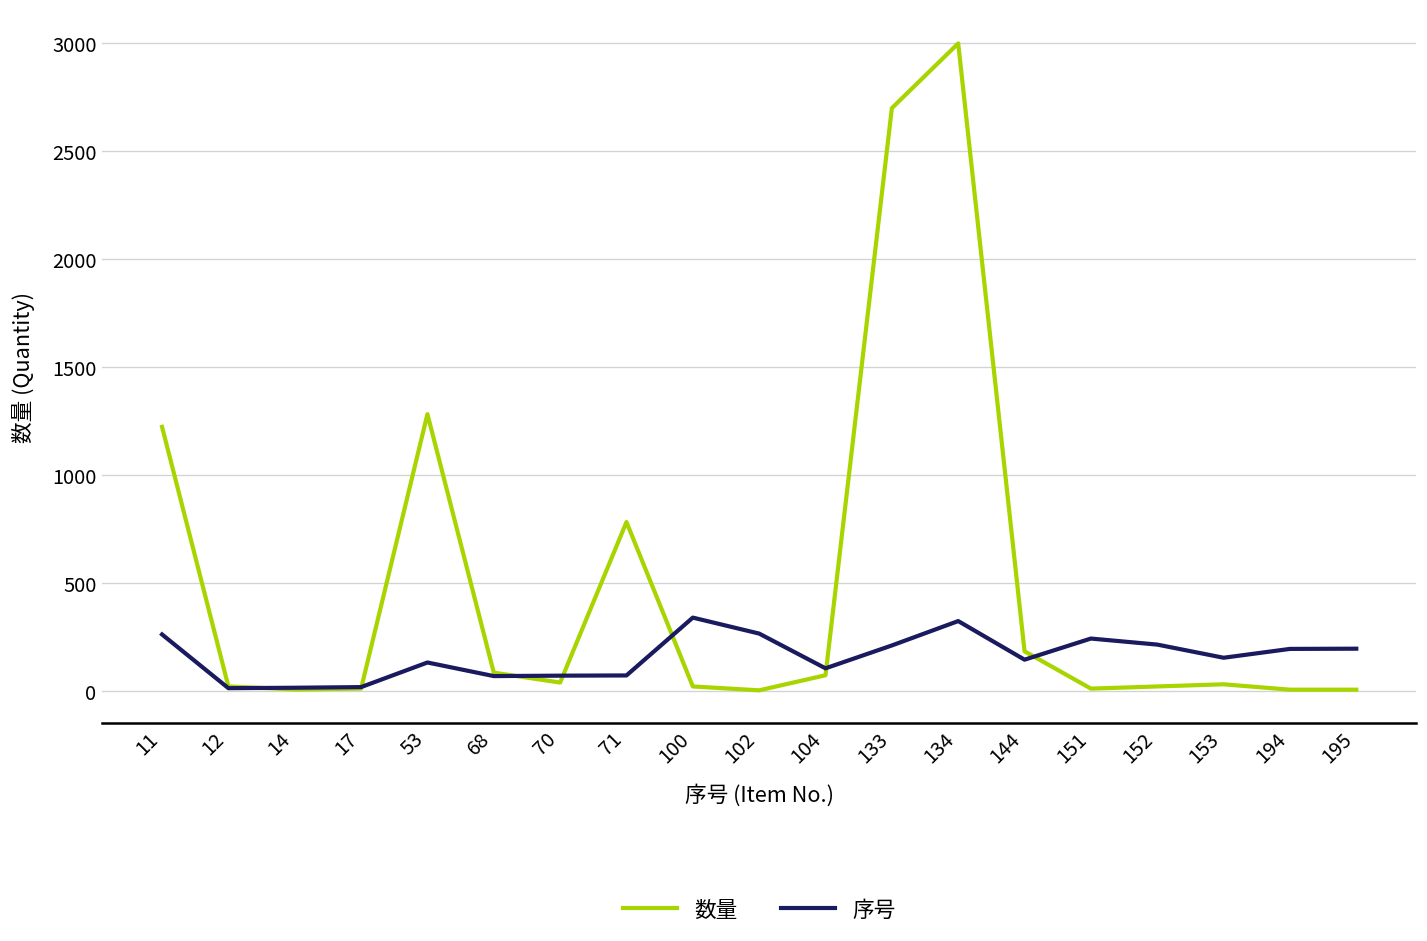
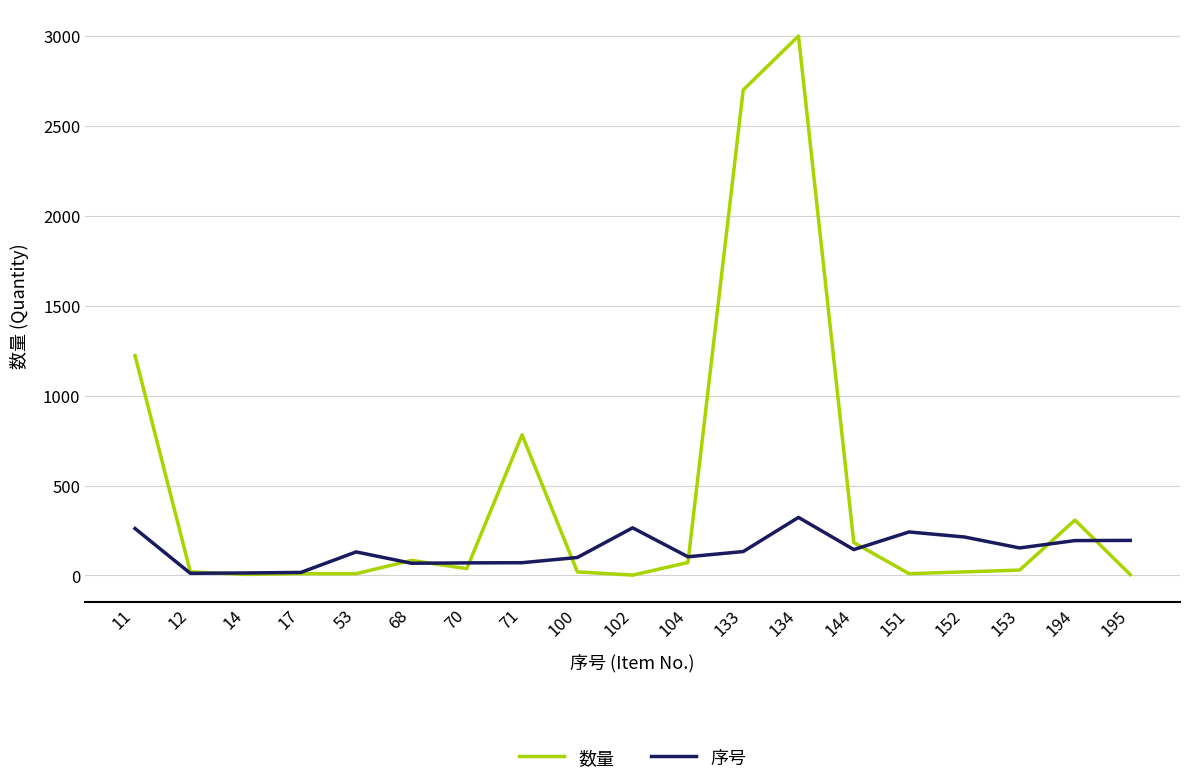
数量, 53: 1280 -> 10
序号, 100: 340 -> 100
序号, 133: 210 -> 130
数量, 194: 10 -> 310
